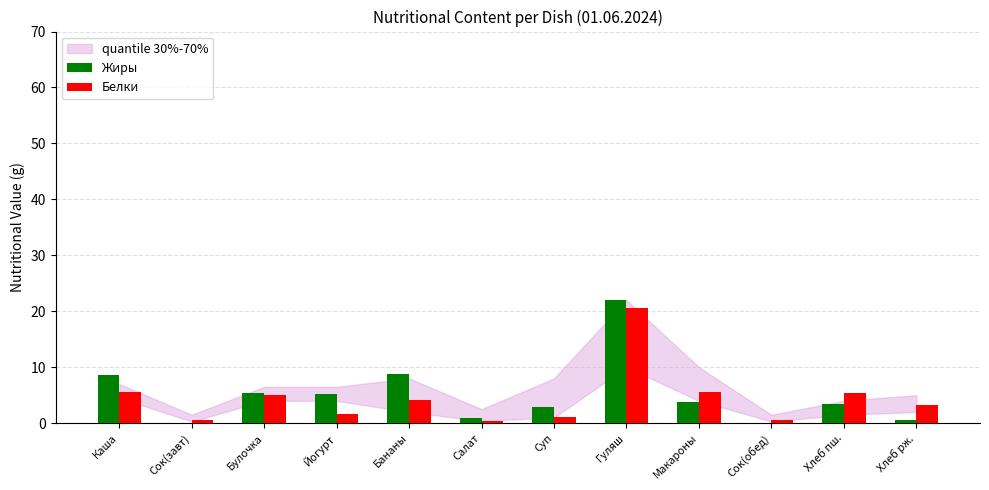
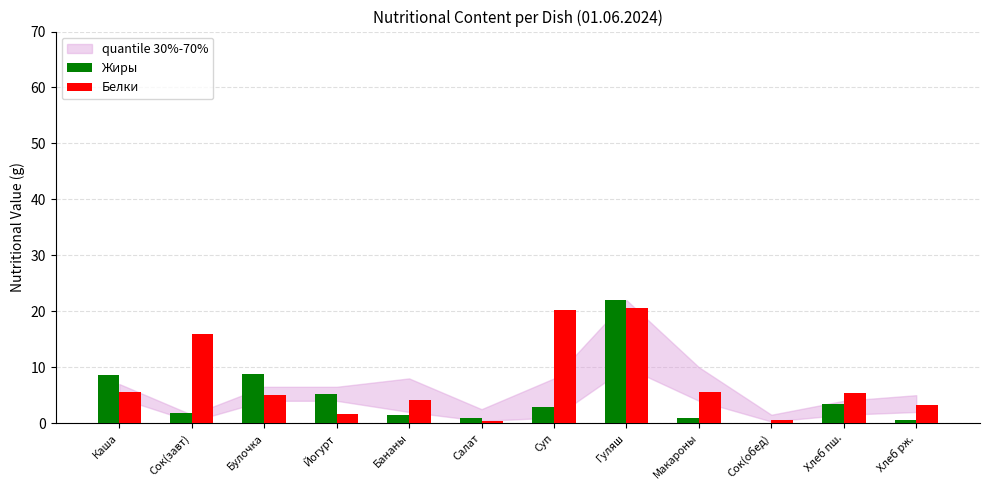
Жиры, Сок(завт): 0 -> 2
Белки, Сок(завт): 1 -> 16
Жиры, Булочка: 5 -> 9
Жиры, Бананы: 9 -> 1
Белки, Суп: 1 -> 20
Жиры, Макароны: 4 -> 1
